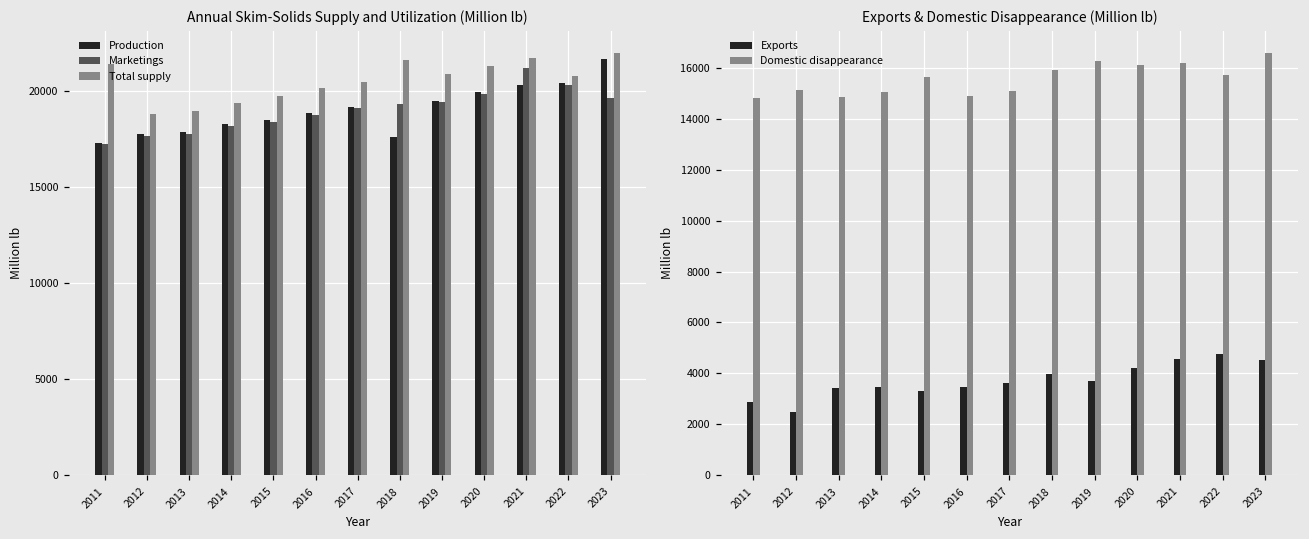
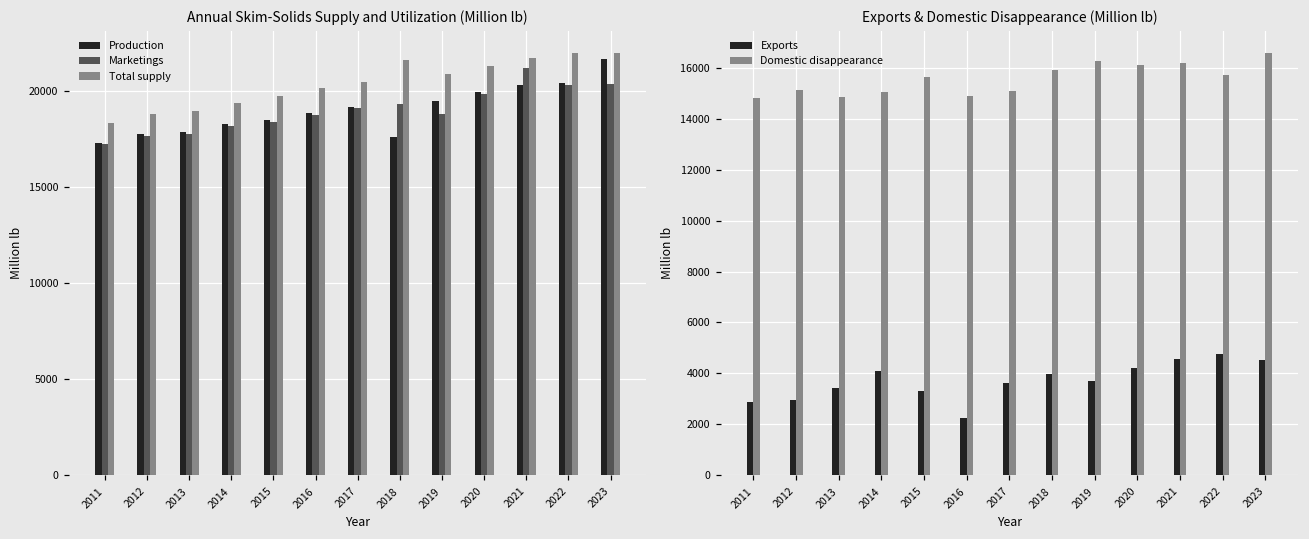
Annual Skim-Solids Supply and Utilization (Million lb), Total supply, 2011: 21400 -> 18300
Annual Skim-Solids Supply and Utilization (Million lb), Marketings, 2019: 19400 -> 18800
Annual Skim-Solids Supply and Utilization (Million lb), Total supply, 2022: 20800 -> 22000
Annual Skim-Solids Supply and Utilization (Million lb), Marketings, 2023: 19700 -> 20400
Exports & Domestic Disappearance (Million lb), Exports, 2012: 2500 -> 2900
Exports & Domestic Disappearance (Million lb), Exports, 2014: 3500 -> 4100
Exports & Domestic Disappearance (Million lb), Exports, 2016: 3500 -> 2300
